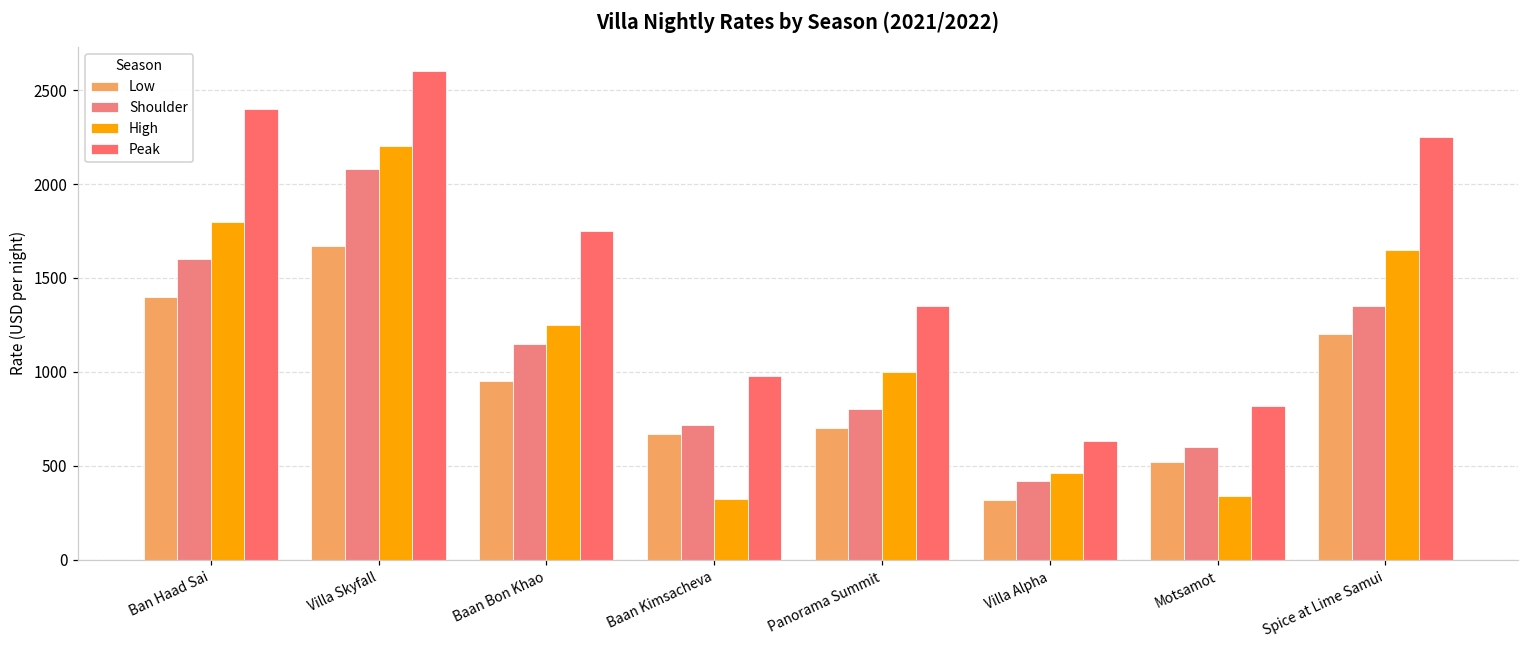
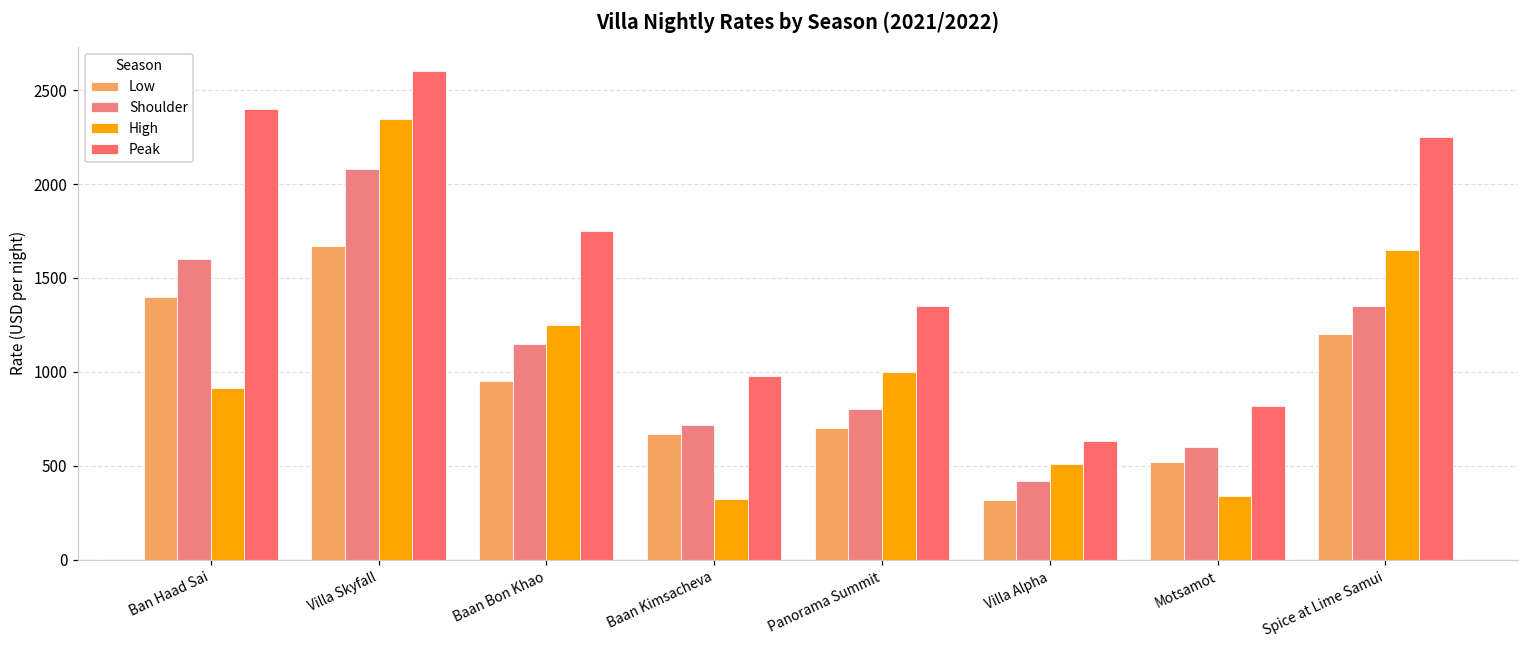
High, Ban Haad Sai: 1800 -> 910
High, Villa Skyfall: 2200 -> 2350
High, Villa Alpha: 460 -> 510
